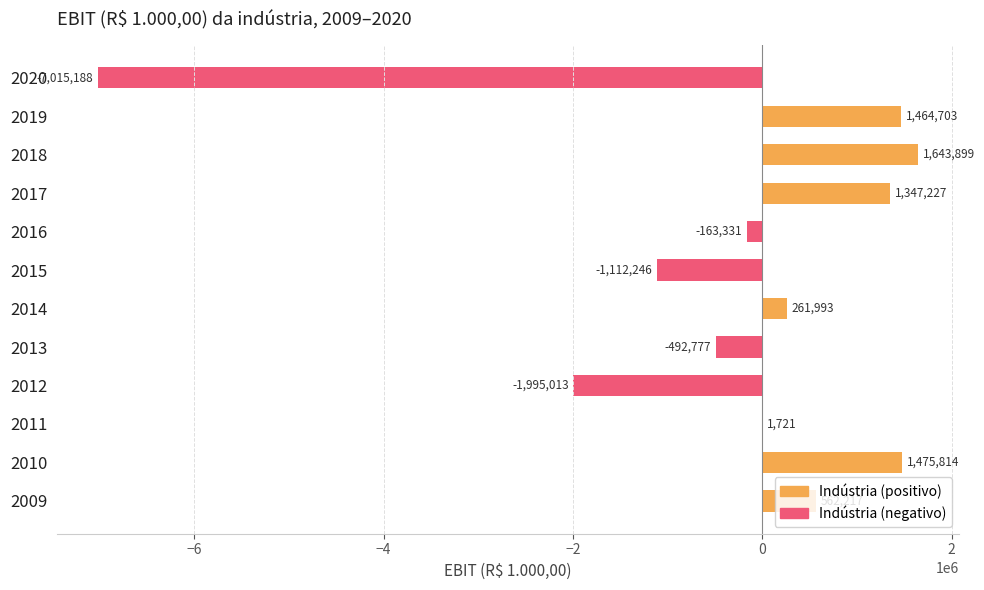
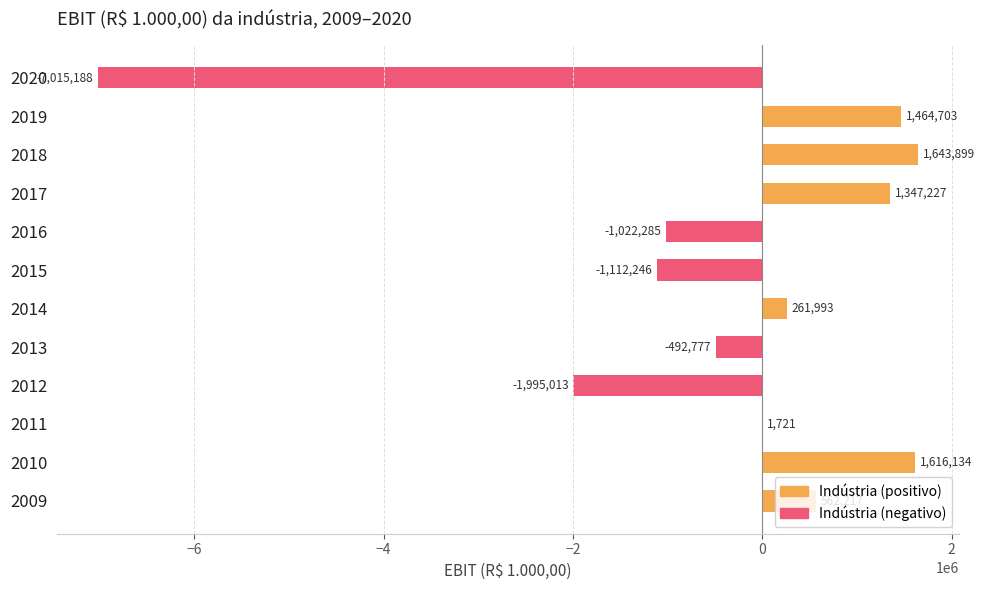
2016: -163,331 -> -1,022,285
2010: 1,475,814 -> 1,616,134
